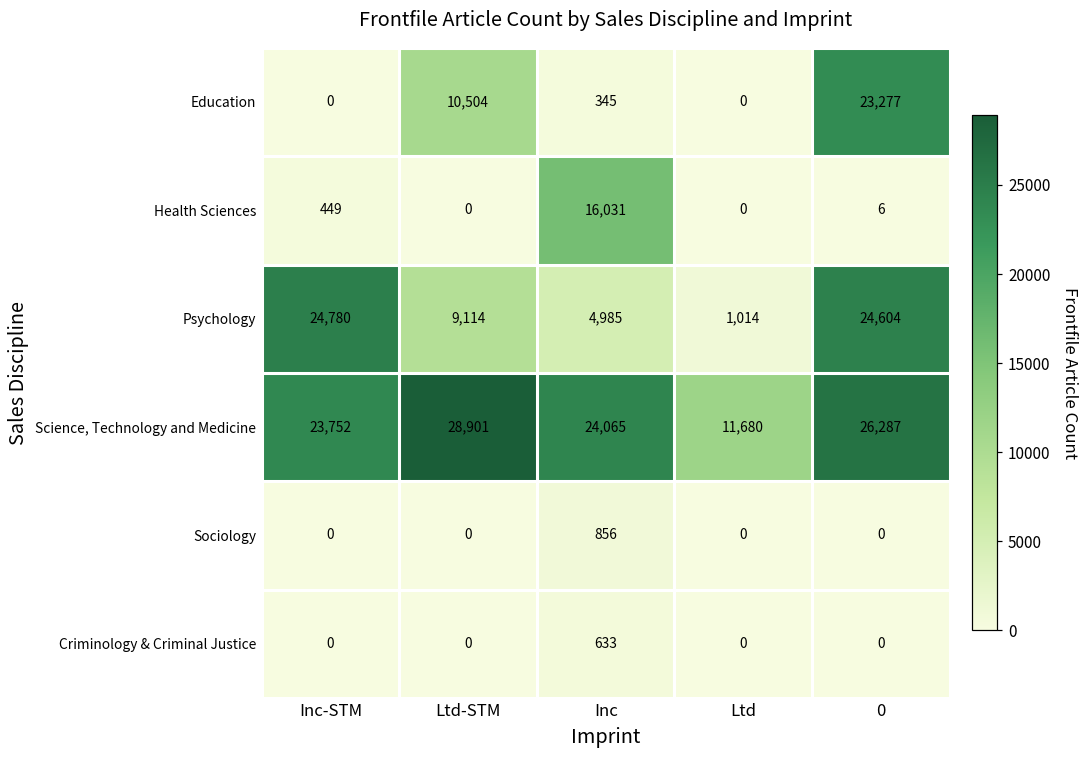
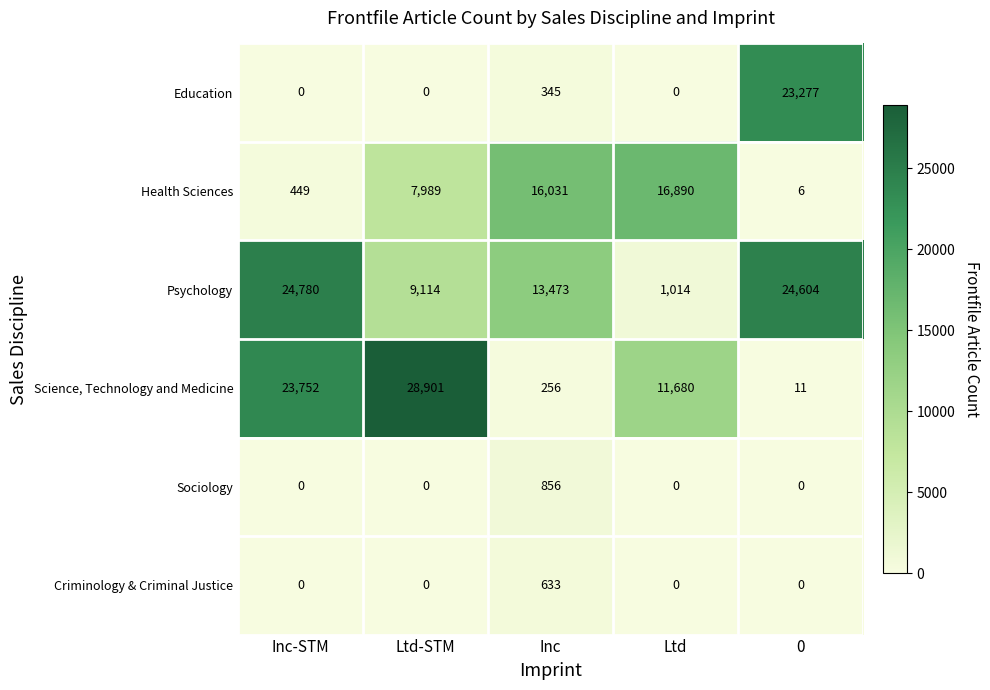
Education, Ltd-STM: 10,504 -> 0
Health Sciences, Ltd-STM: 0 -> 7,989
Health Sciences, Ltd: 0 -> 16,890
Psychology, Inc: 4,985 -> 13,473
Science, Technology and Medicine, Inc: 24,065 -> 256
Science, Technology and Medicine, 0: 26,287 -> 11
